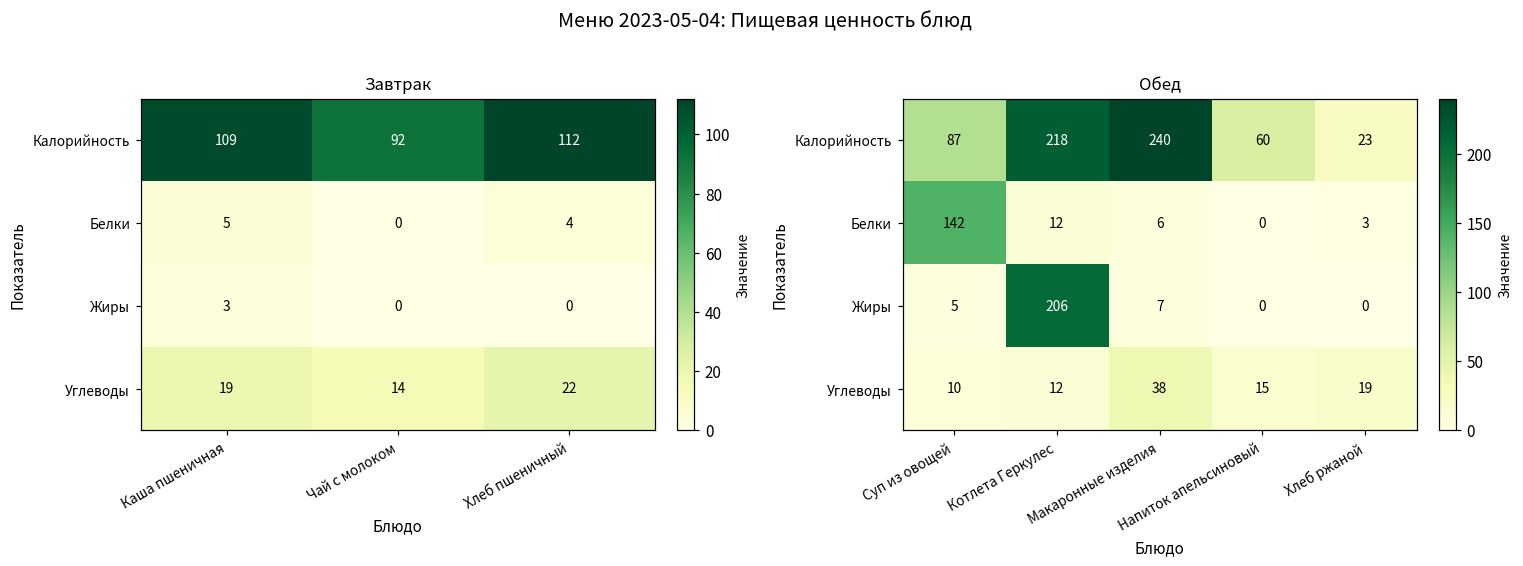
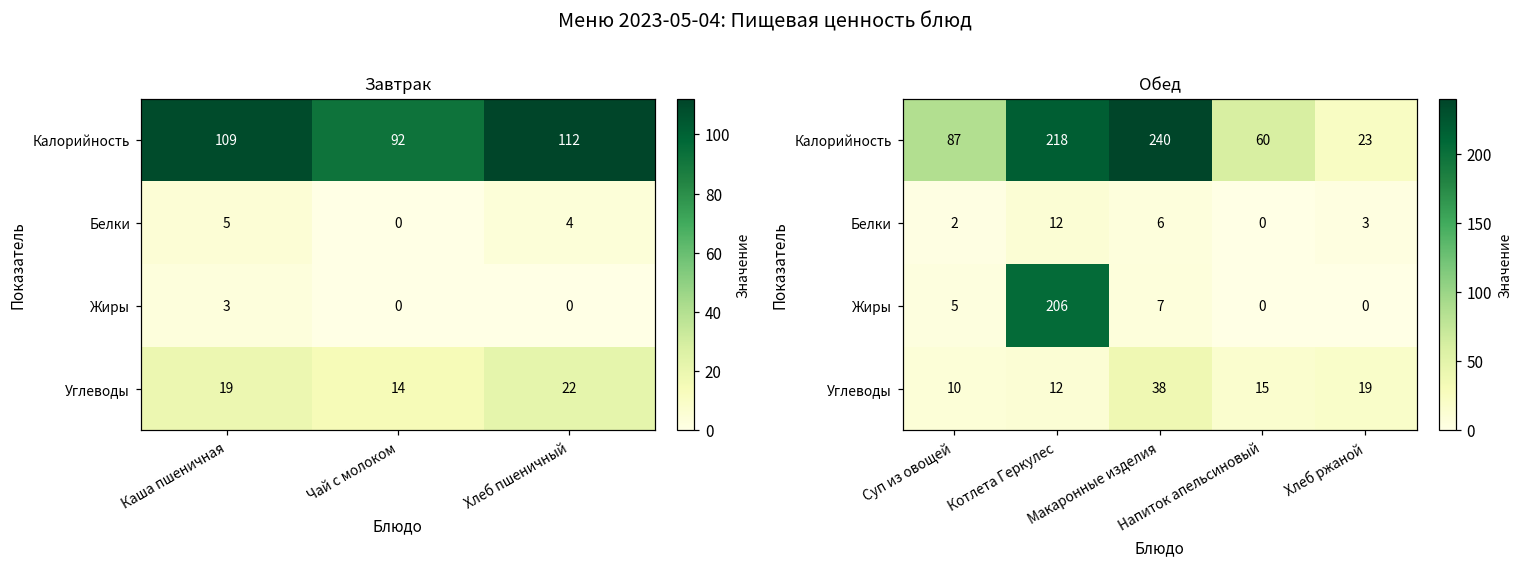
Обед, Белки, Суп из овощей: 142 -> 2
